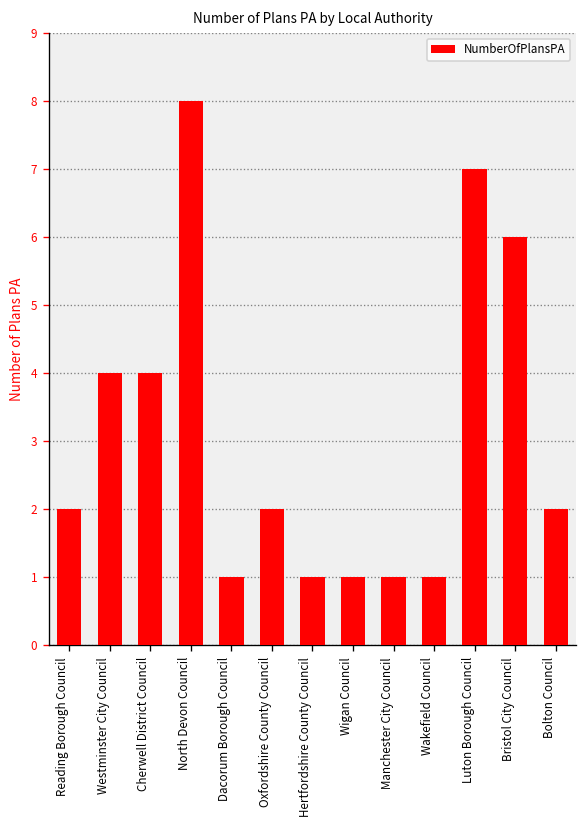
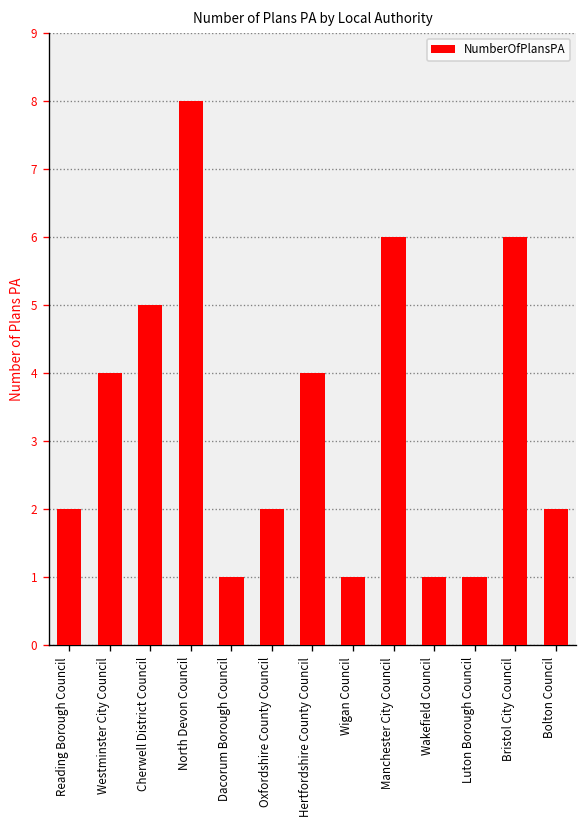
Cherwell District Council: 4 -> 5
Hertfordshire County Council: 1 -> 4
Manchester City Council: 1 -> 6
Luton Borough Council: 7 -> 1
